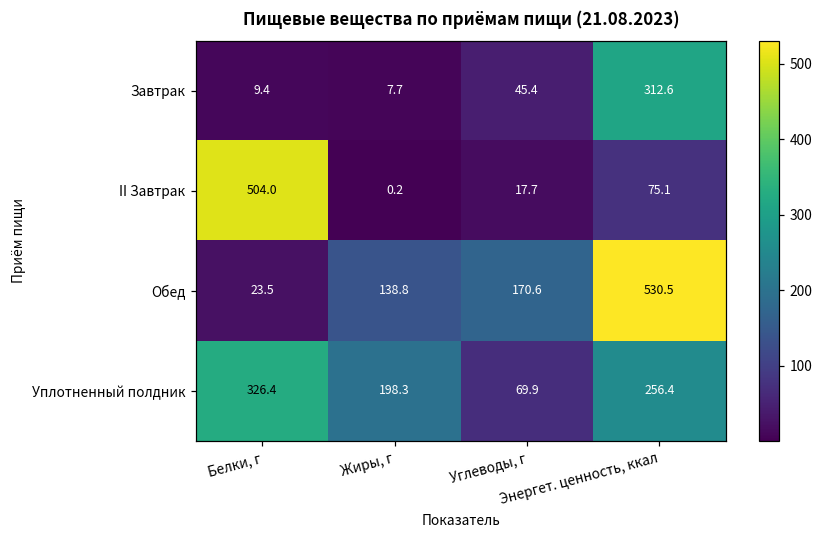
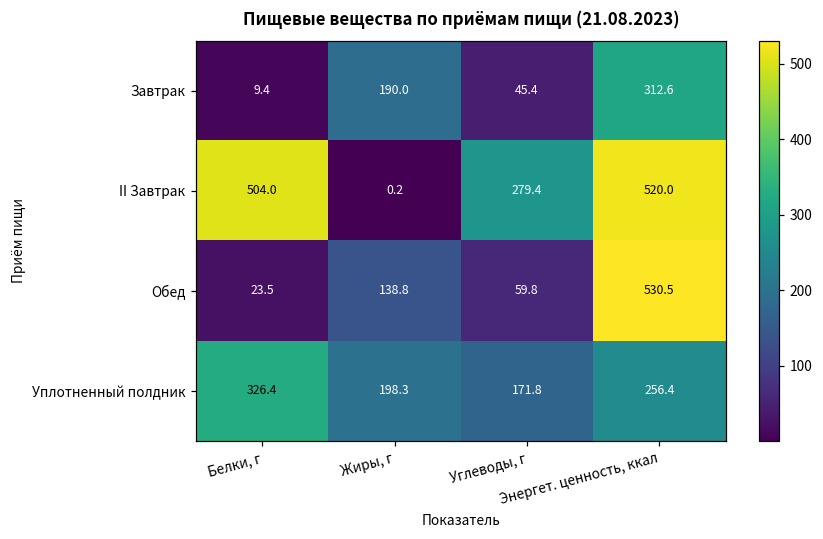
Завтрак, Жиры, г: 7.7 -> 190.0
II Завтрак, Углеводы, г: 17.7 -> 279.4
II Завтрак, Энергет. ценность, ккал: 75.1 -> 520.0
Обед, Углеводы, г: 170.6 -> 59.8
Уплотненный полдник, Углеводы, г: 69.9 -> 171.8
